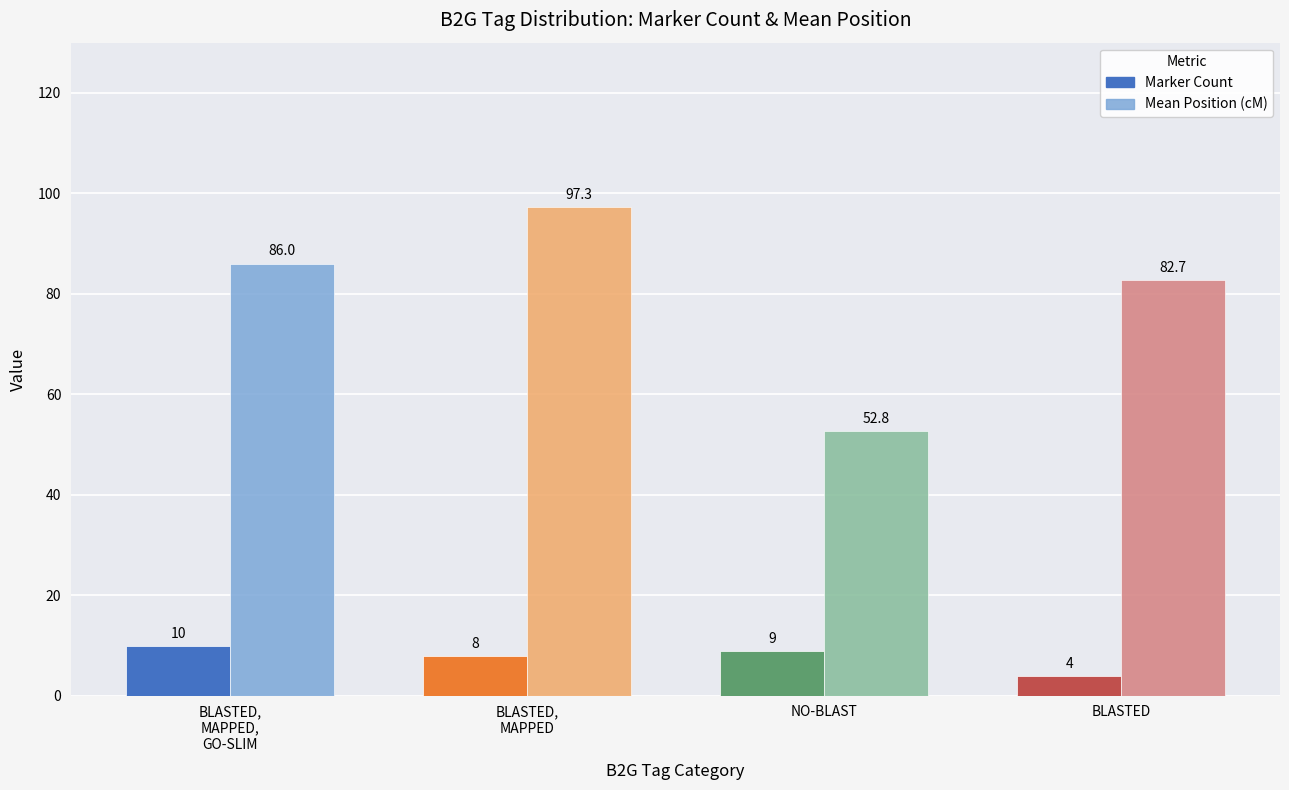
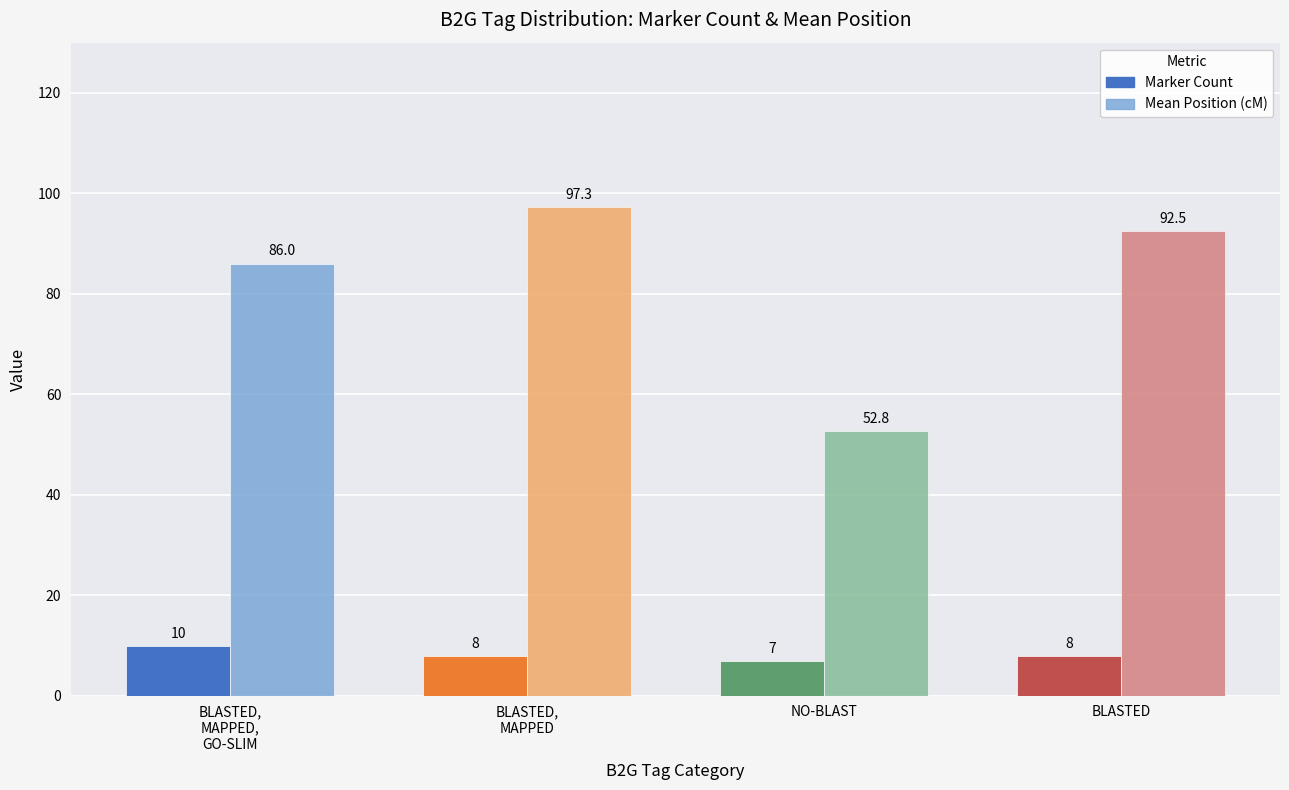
Marker Count, NO-BLAST: 9 -> 7
Marker Count, BLASTED: 4 -> 8
Mean Position (cM), BLASTED: 82.7 -> 92.5
